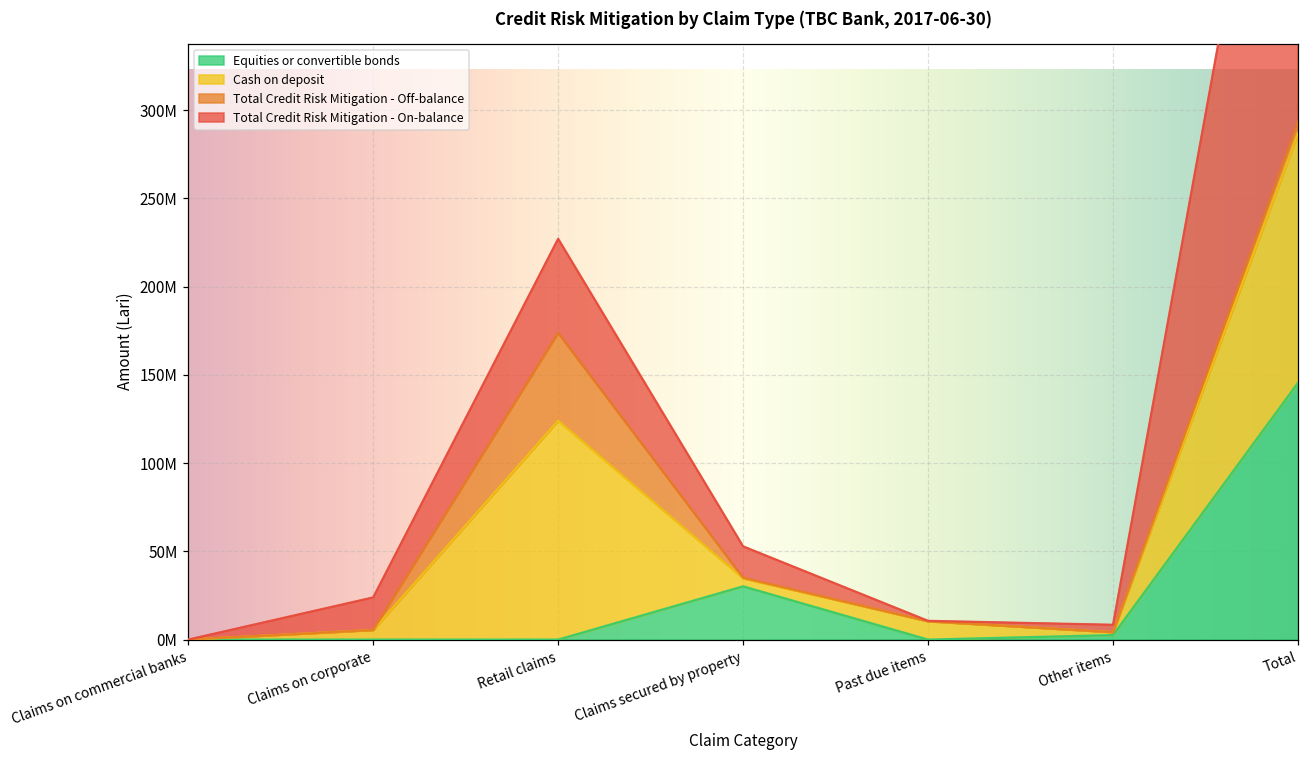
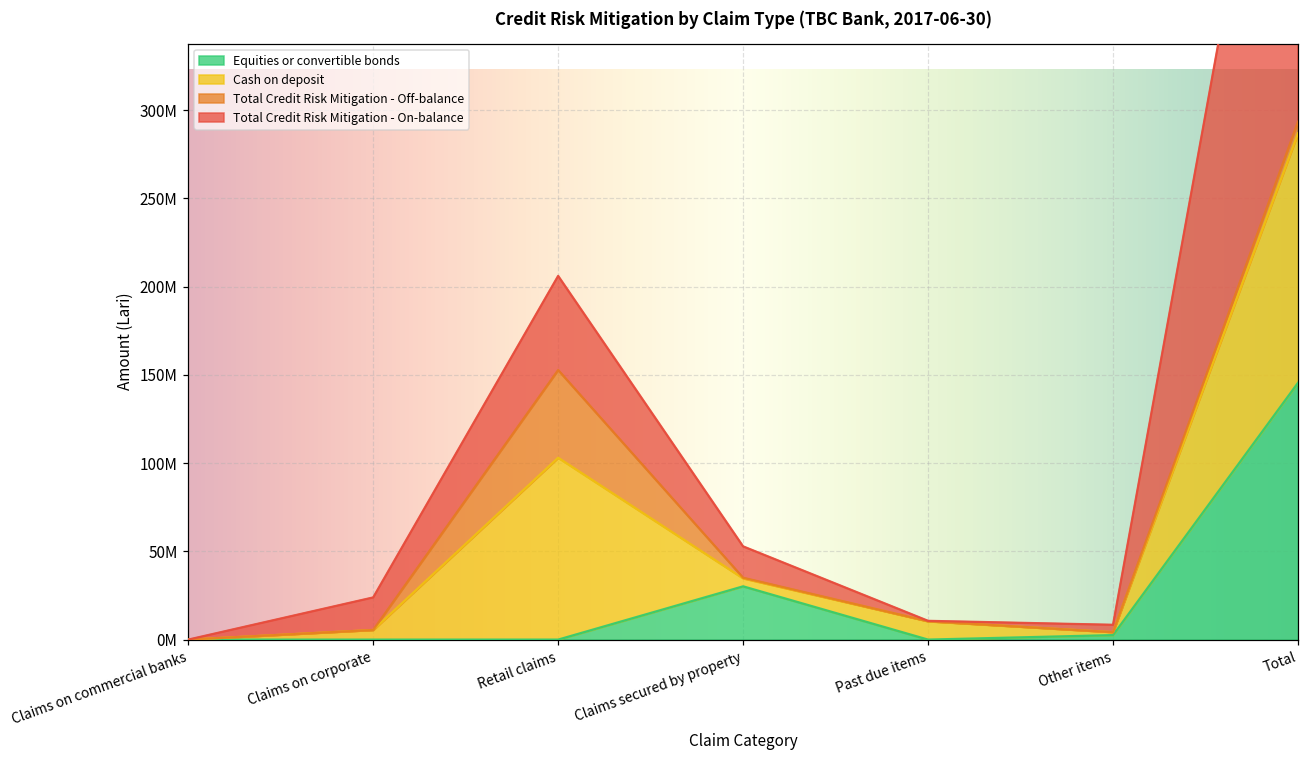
Cash on deposit, Retail claims: 124000000 -> 103000000
